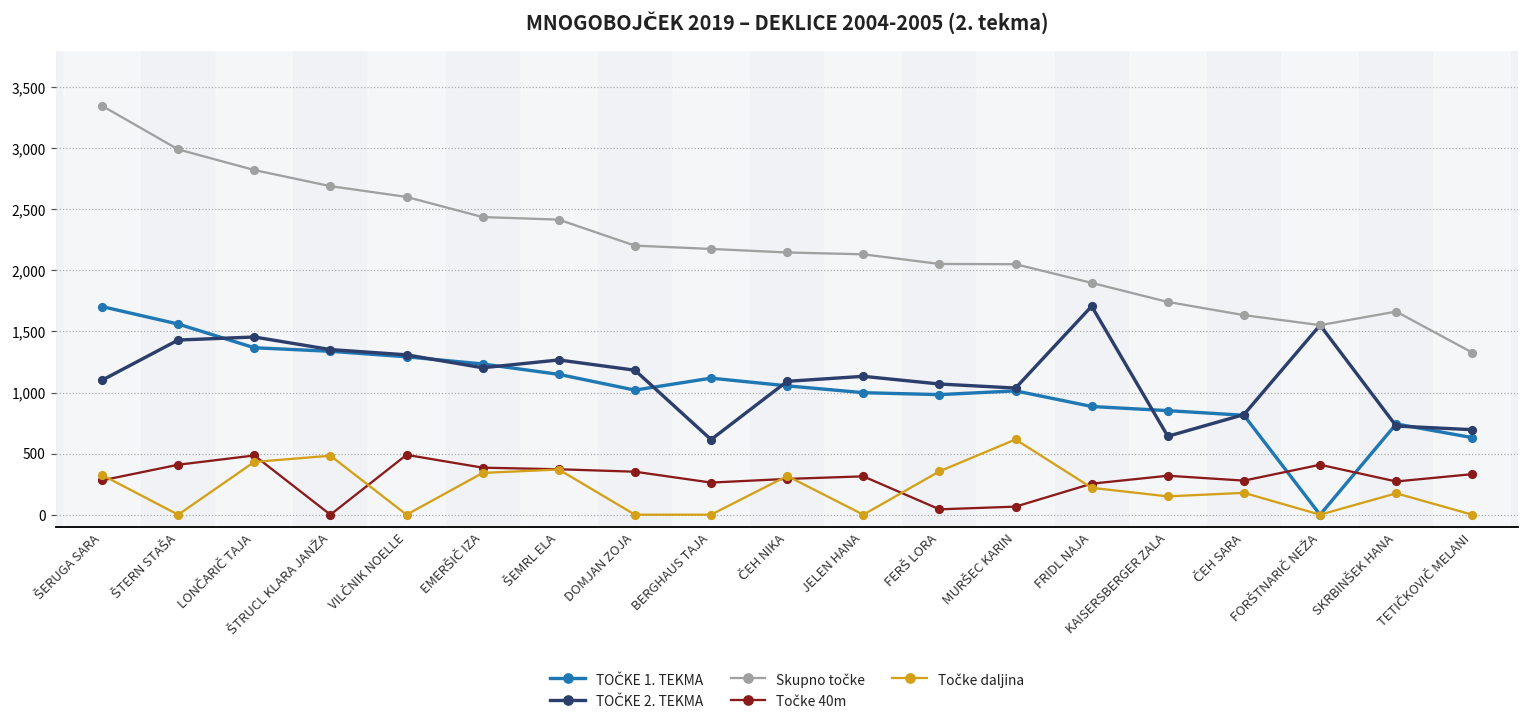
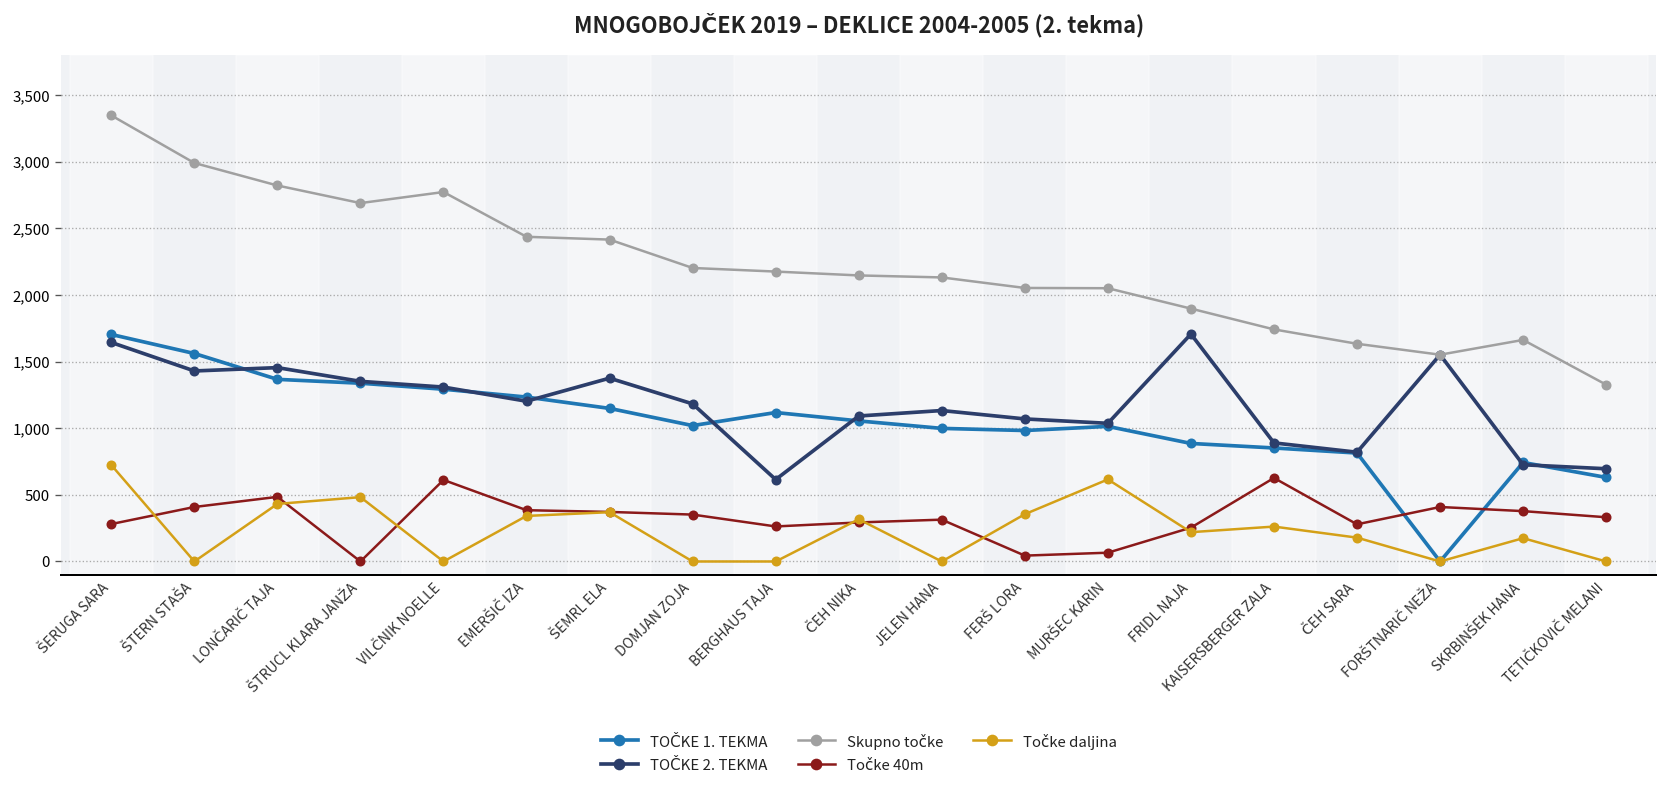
TOČKE 2. TEKMA, ŠERUGA SARA: 1,100 -> 1,640
Točke daljina, ŠERUGA SARA: 330 -> 720
Skupno točke, VILČNIK NOELLE: 2,600 -> 2,770
Točke 40m, VILČNIK NOELLE: 490 -> 610
TOČKE 2. TEKMA, ŠEMRL ELA: 1,270 -> 1,380
TOČKE 2. TEKMA, KAISERSBERGER ZALA: 640 -> 890
Točke 40m, KAISERSBERGER ZALA: 320 -> 630
Točke daljina, KAISERSBERGER ZALA: 150 -> 260
Točke 40m, SKRBINŠEK HANA: 270 -> 380
